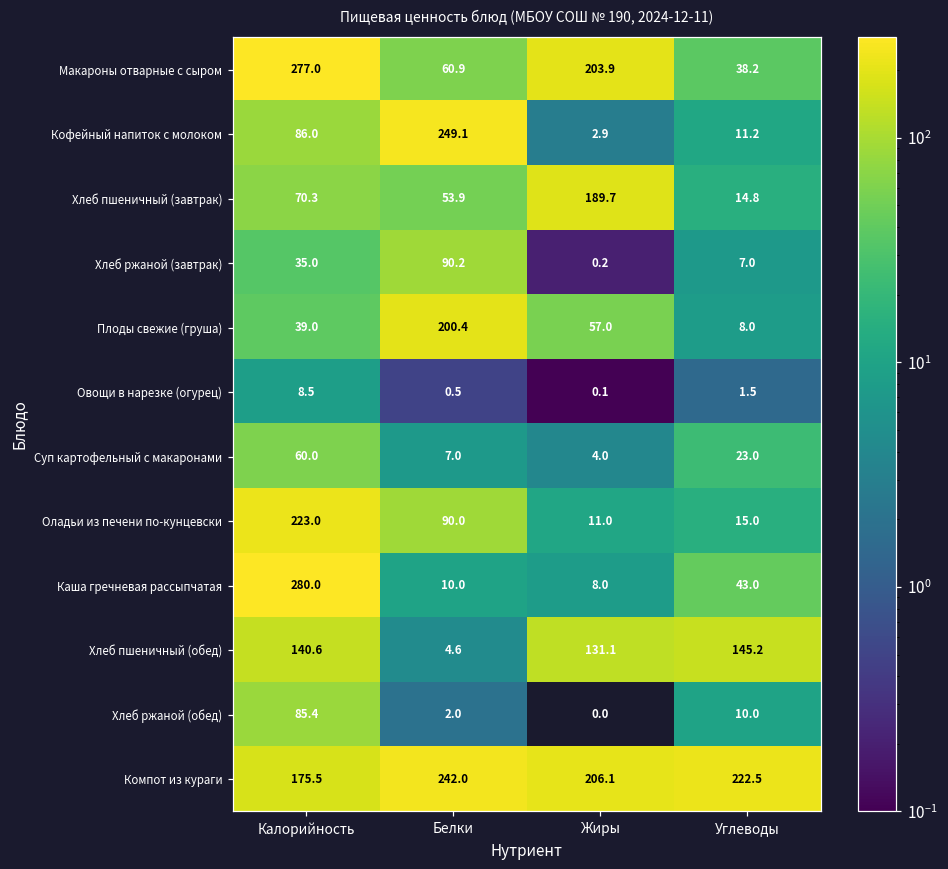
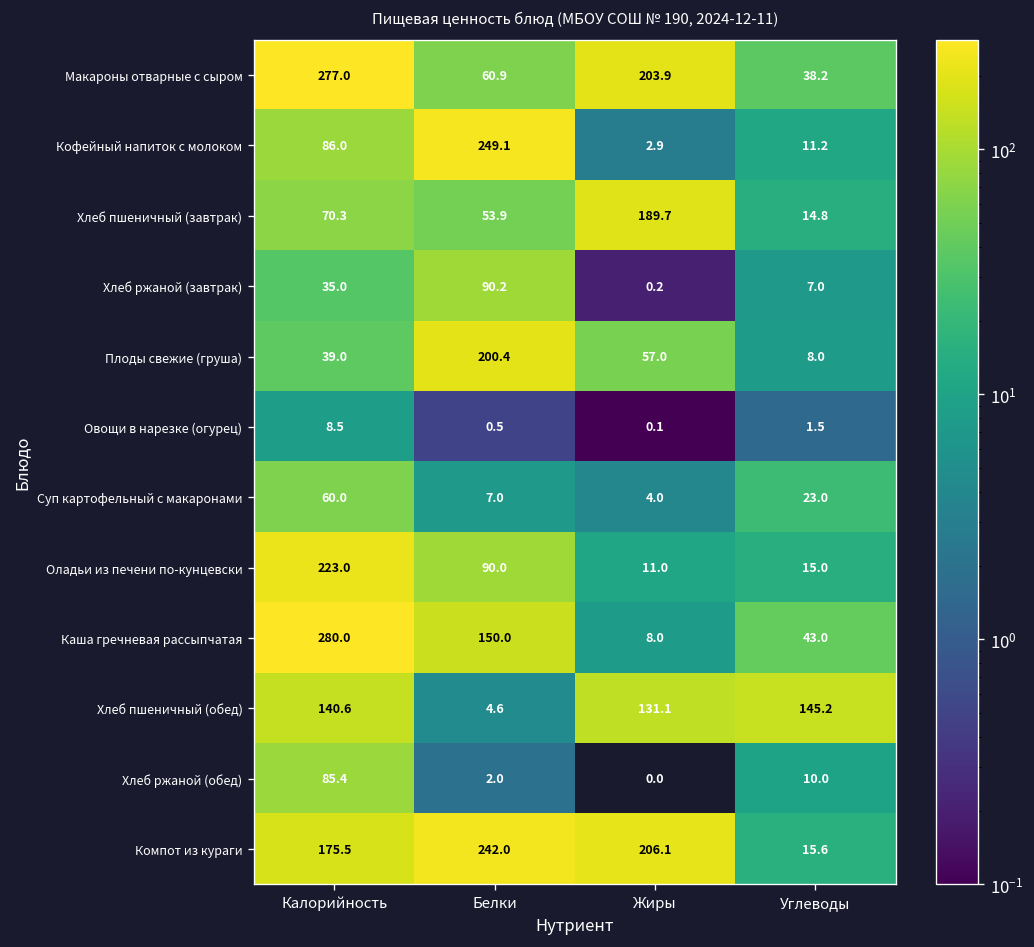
Каша гречневая рассыпчатая, Белки: 10.0 -> 150.0
Компот из кураги, Углеводы: 222.5 -> 15.6
